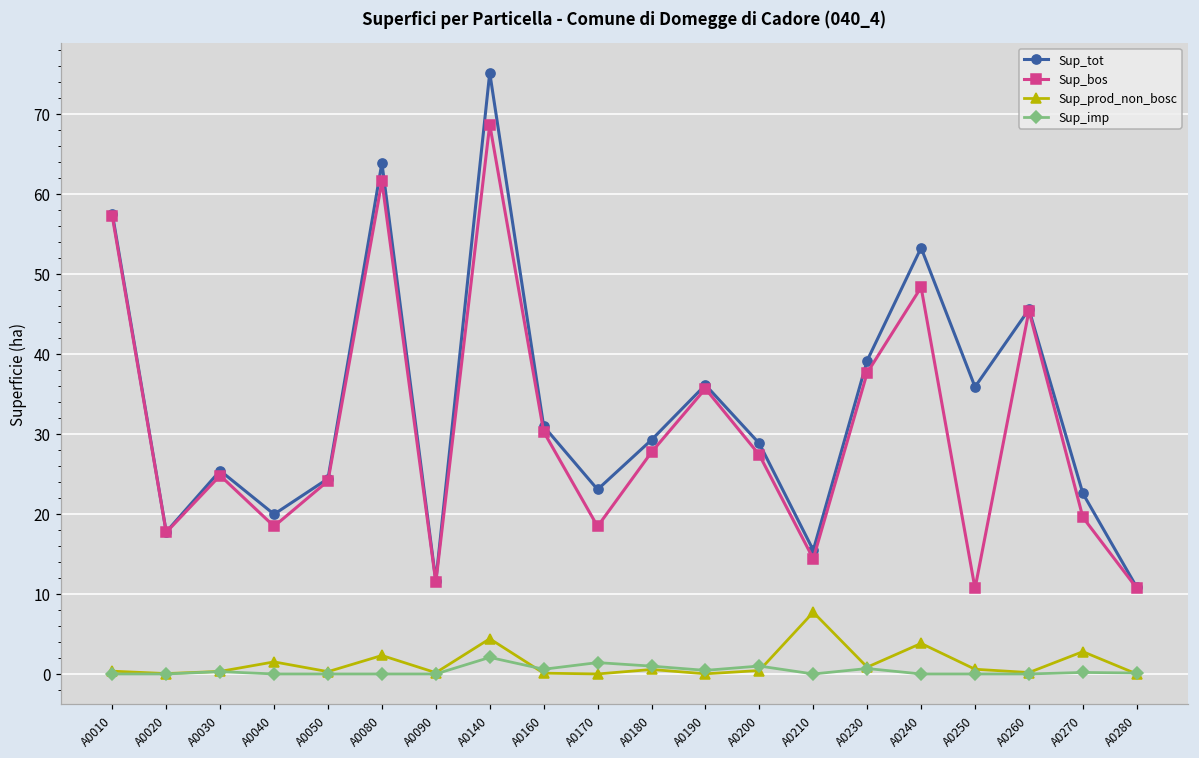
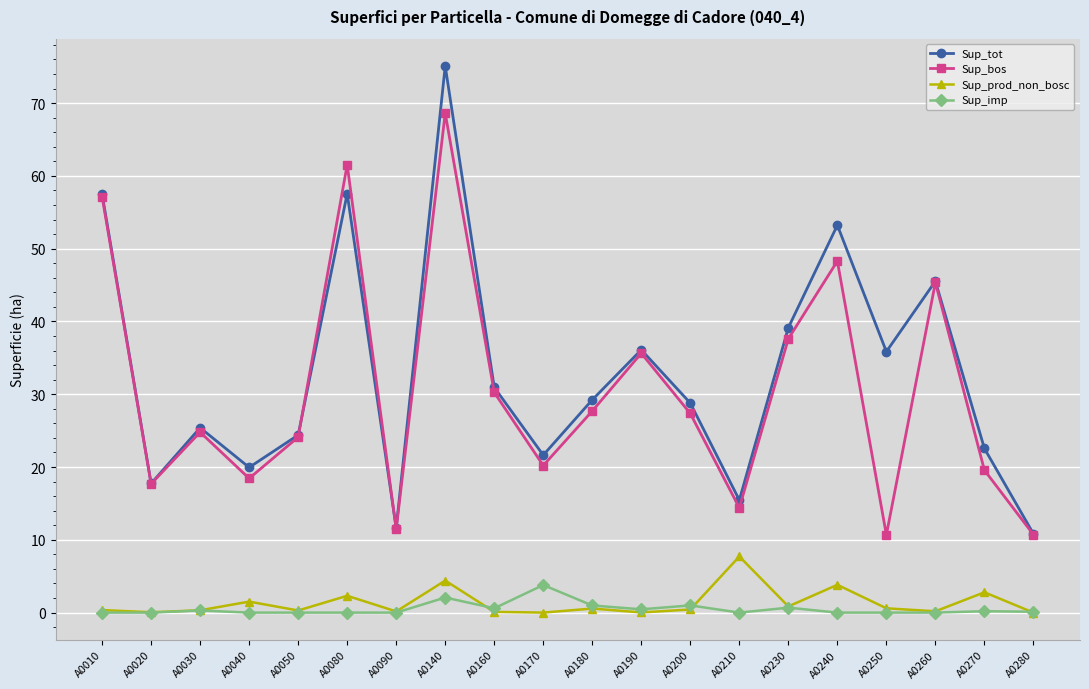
Sup_tot, A0080: 64 -> 58
Sup_tot, A0170: 23 -> 22
Sup_bos, A0170: 18 -> 20
Sup_imp, A0170: 1 -> 4
